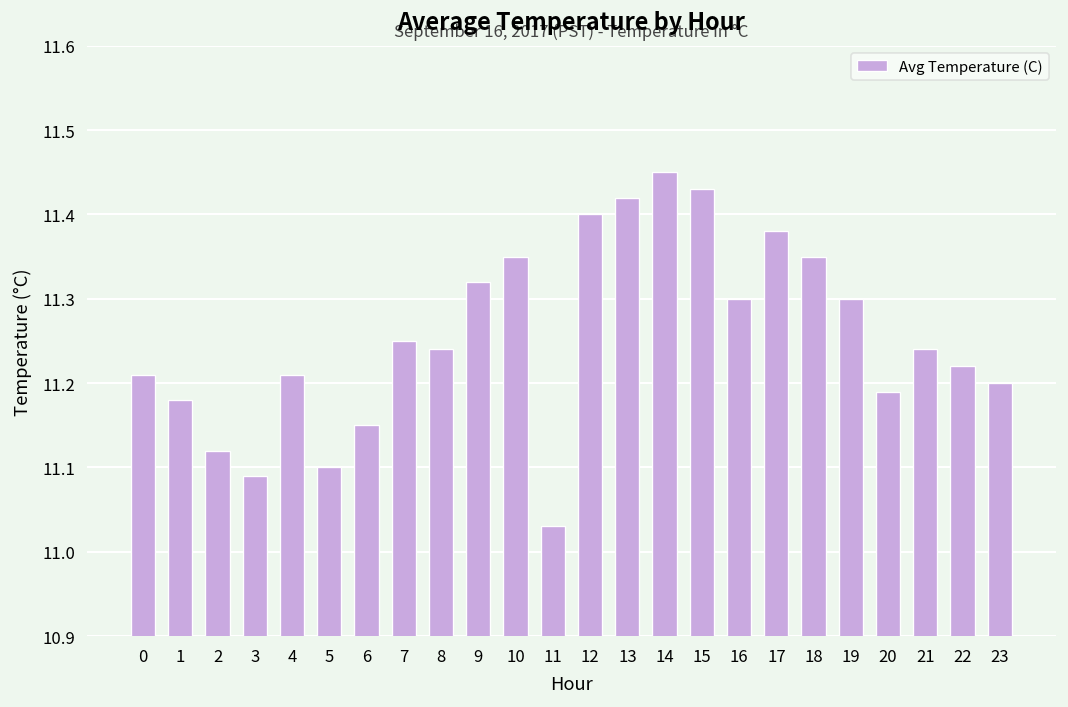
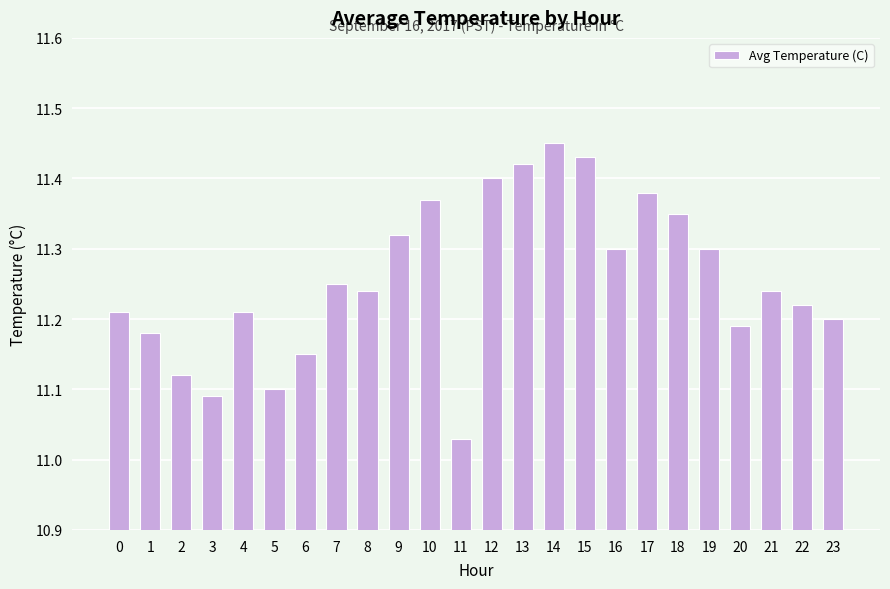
10: 11.35 -> 11.37
